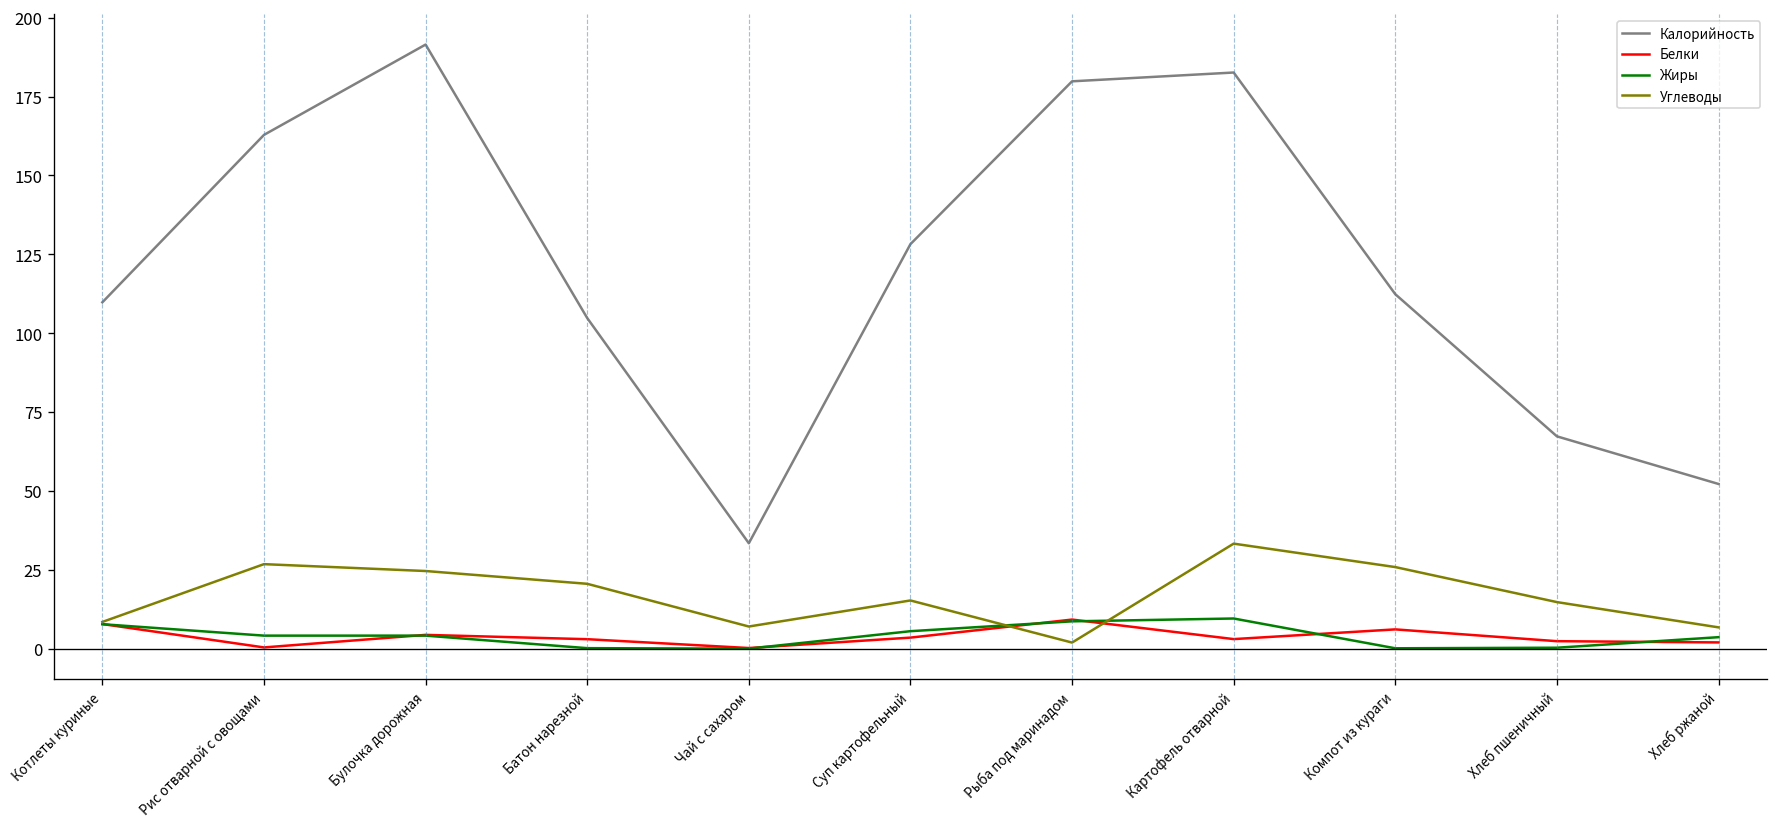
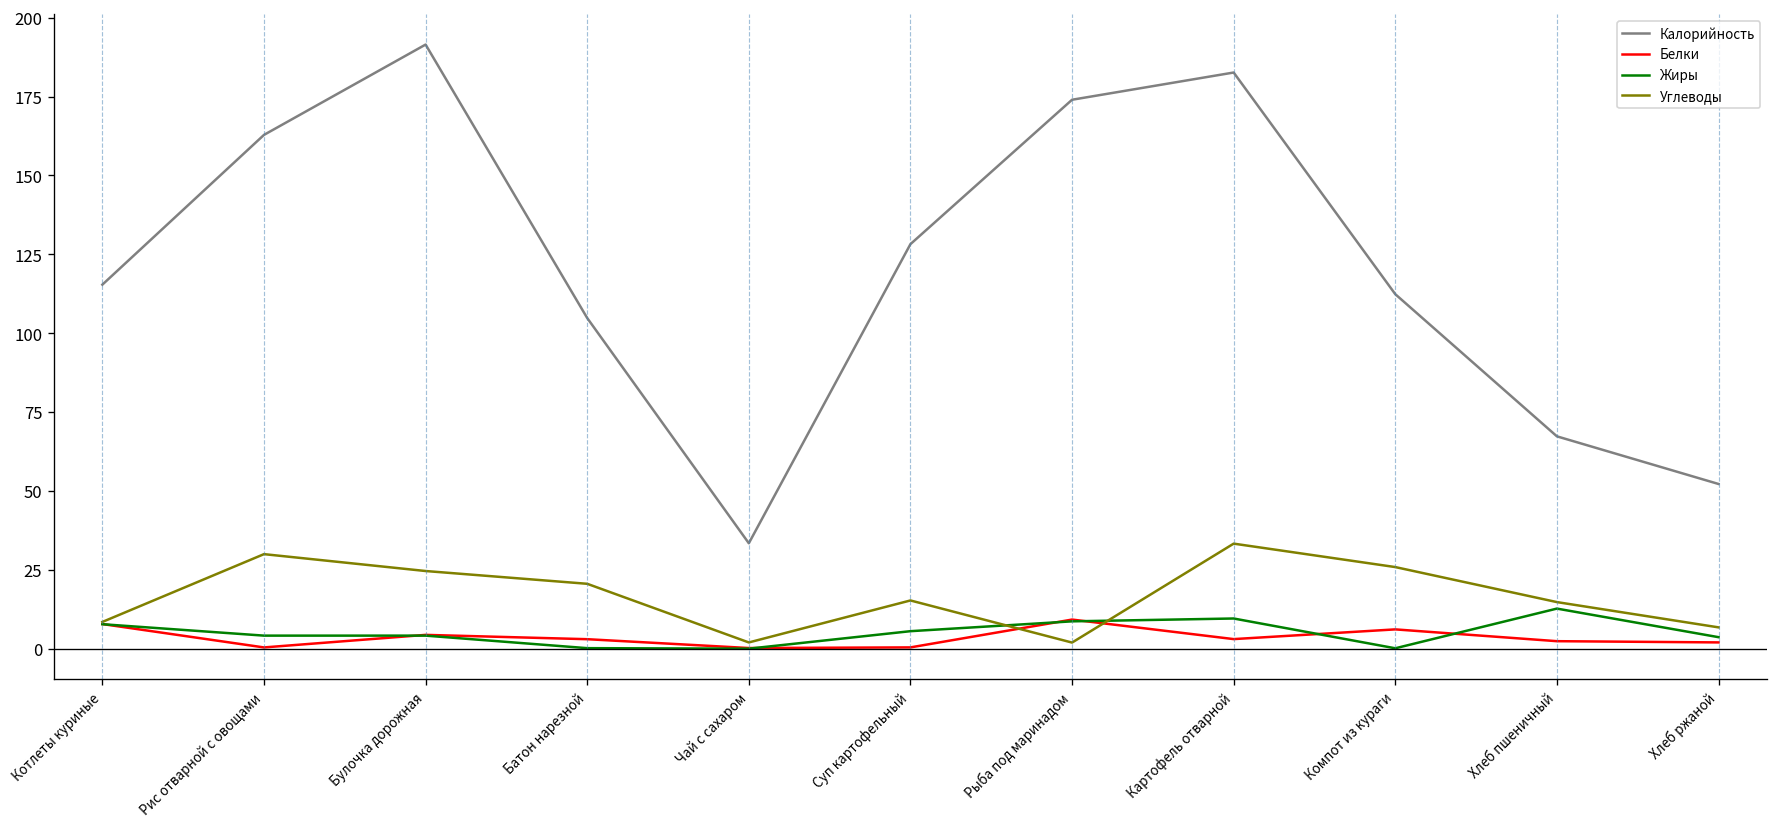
Калорийность, Котлеты куриные: 110 -> 115
Углеводы, Рис отварной с овощами: 27 -> 30
Углеводы, Чай с сахаром: 7 -> 2
Белки, Суп картофельный: 4 -> 0
Калорийность, Рыба под маринадом: 180 -> 174
Жиры, Хлеб пшеничный: 0 -> 13
